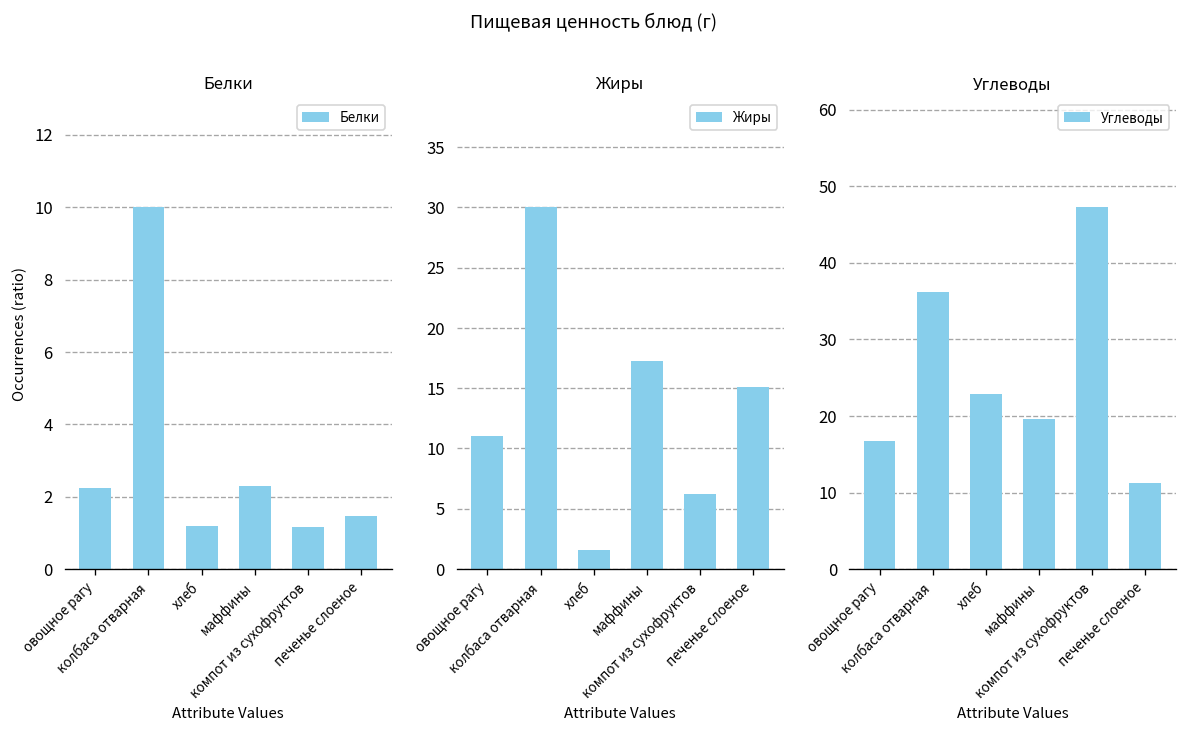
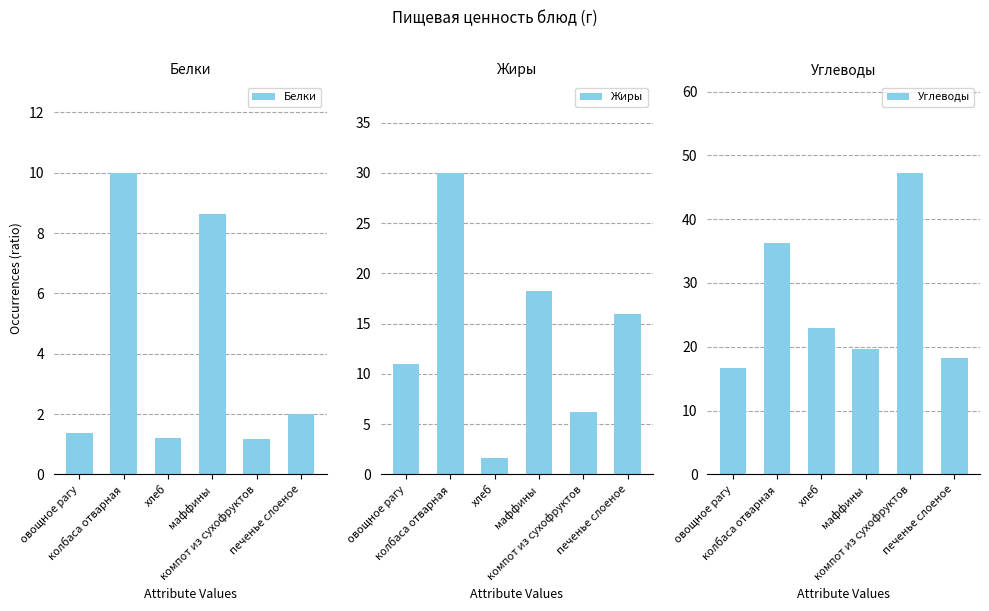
Белки, овощное рагу: 2.2 -> 1.4
Белки, маффины: 2.3 -> 8.6
Белки, печенье слоеное: 1.5 -> 2.0
Жиры, маффины: 17.3 -> 18.2
Жиры, печенье слоеное: 15.1 -> 15.9
Углеводы, печенье слоеное: 11 -> 18
